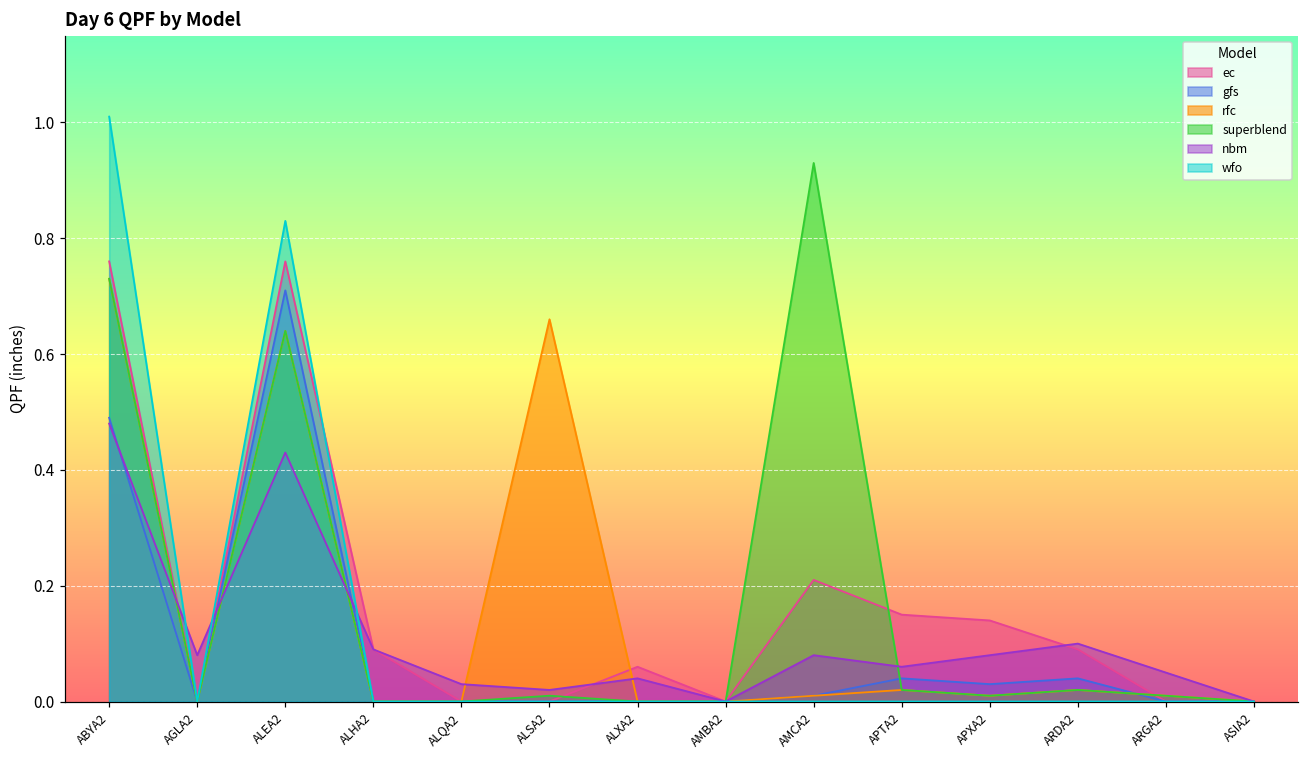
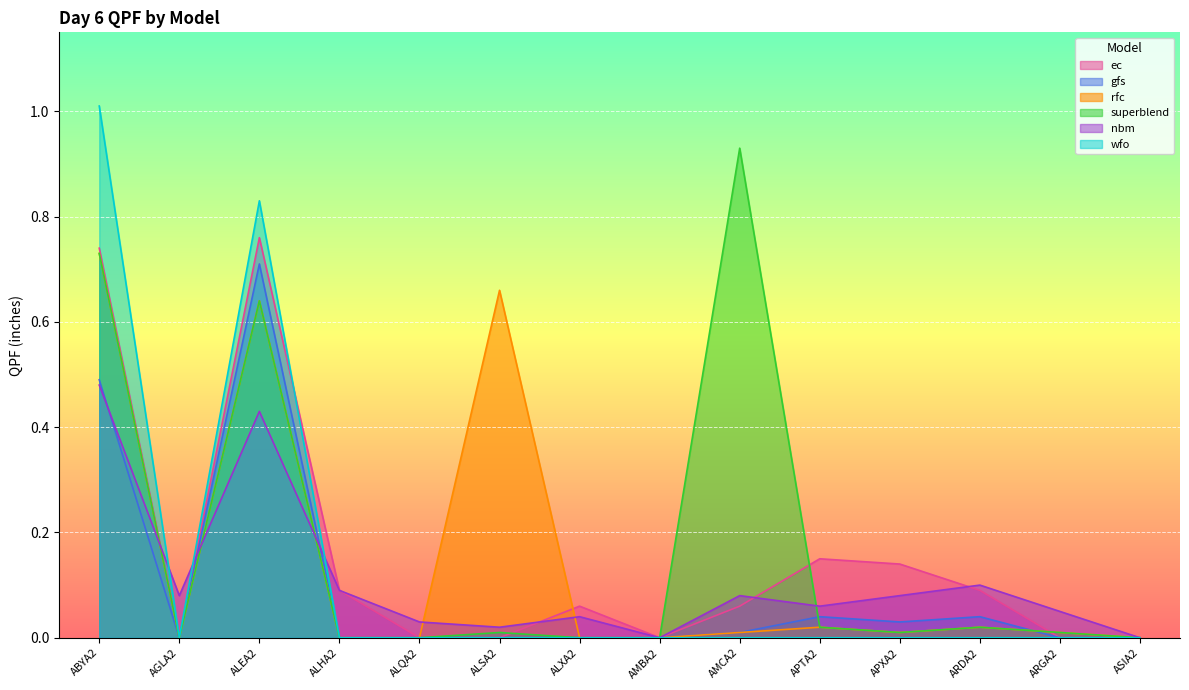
ec, ABYA2: 0.76 -> 0.74
ec, AMCA2: 0.21 -> 0.06
